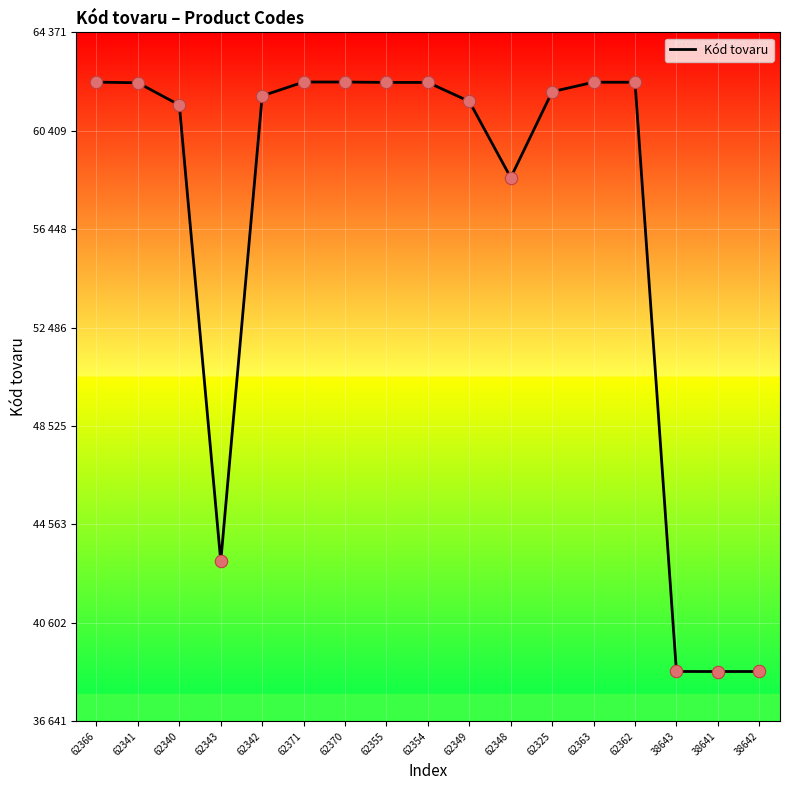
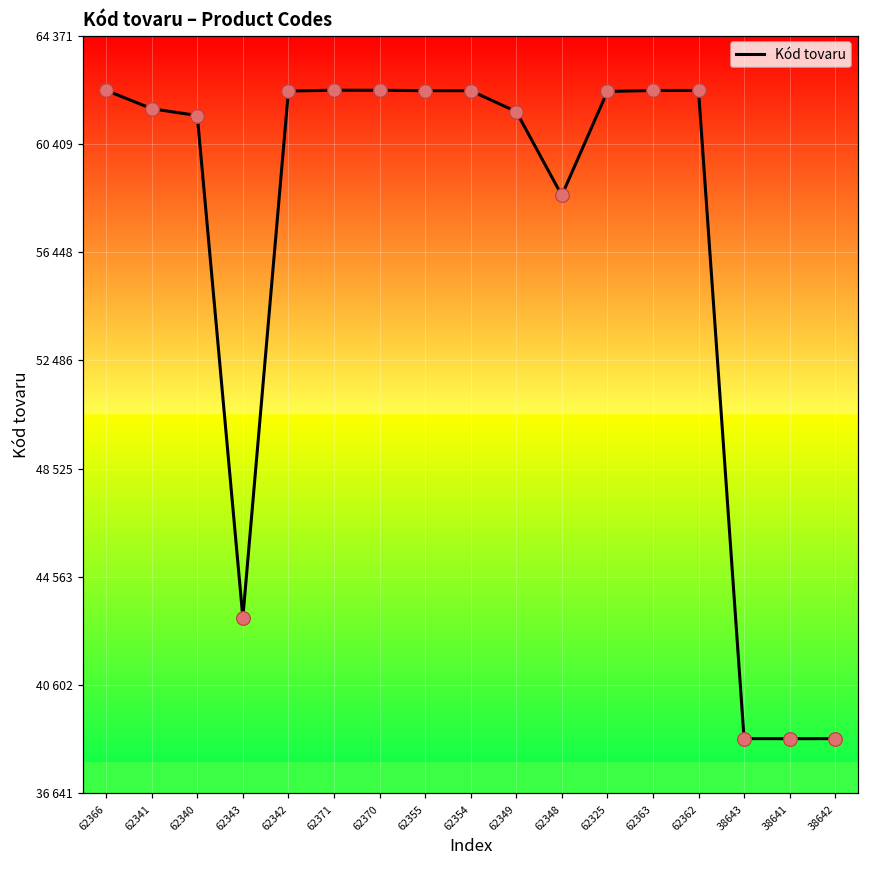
62341: 62300 -> 61700
62342: 61800 -> 62300
62325: 62000 -> 62300
